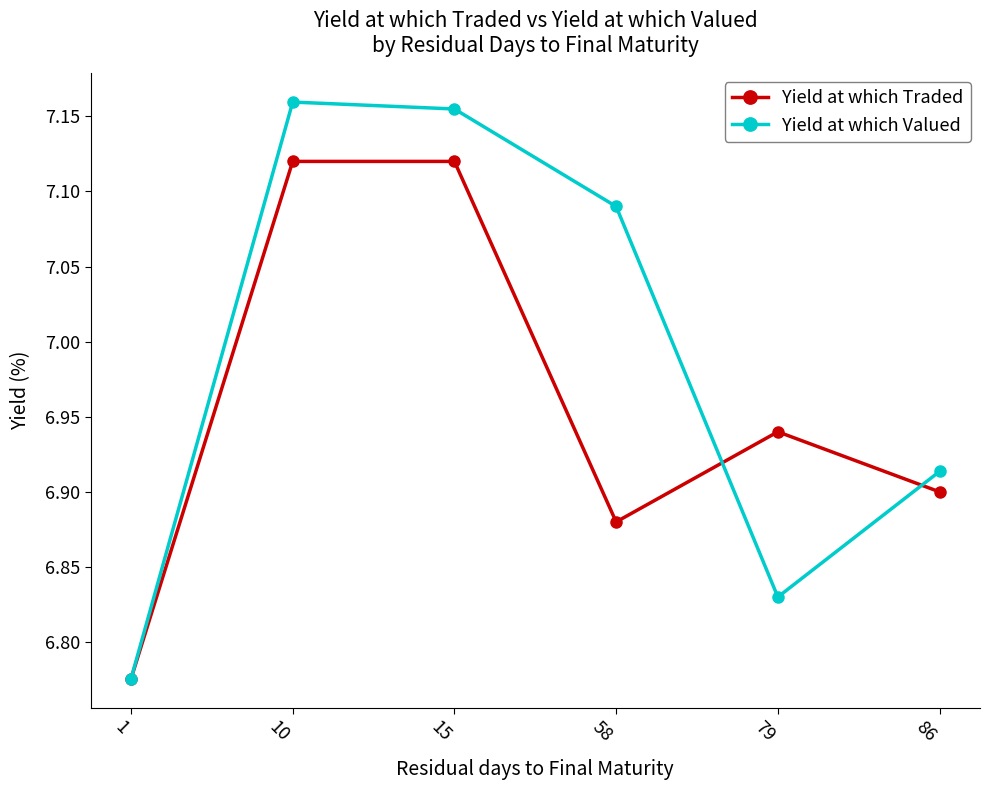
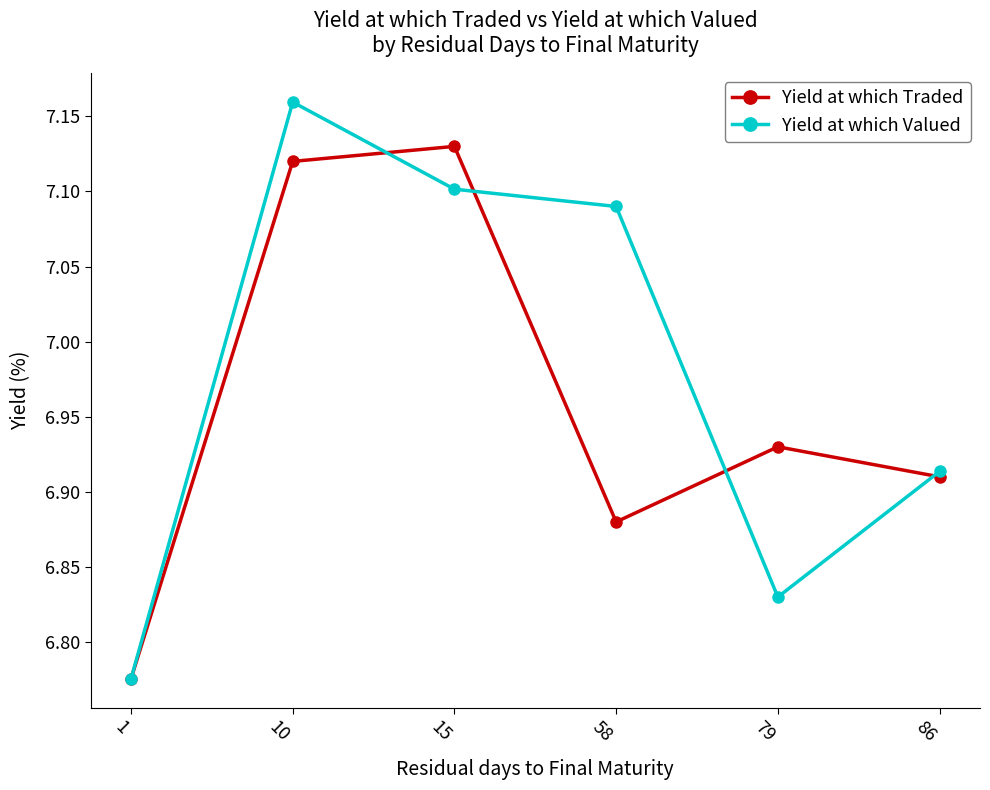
Yield at which Traded, 15: 7.12 -> 7.13
Yield at which Valued, 15: 7.155 -> 7.102
Yield at which Traded, 79: 6.94 -> 6.93
Yield at which Traded, 86: 6.90 -> 6.91
